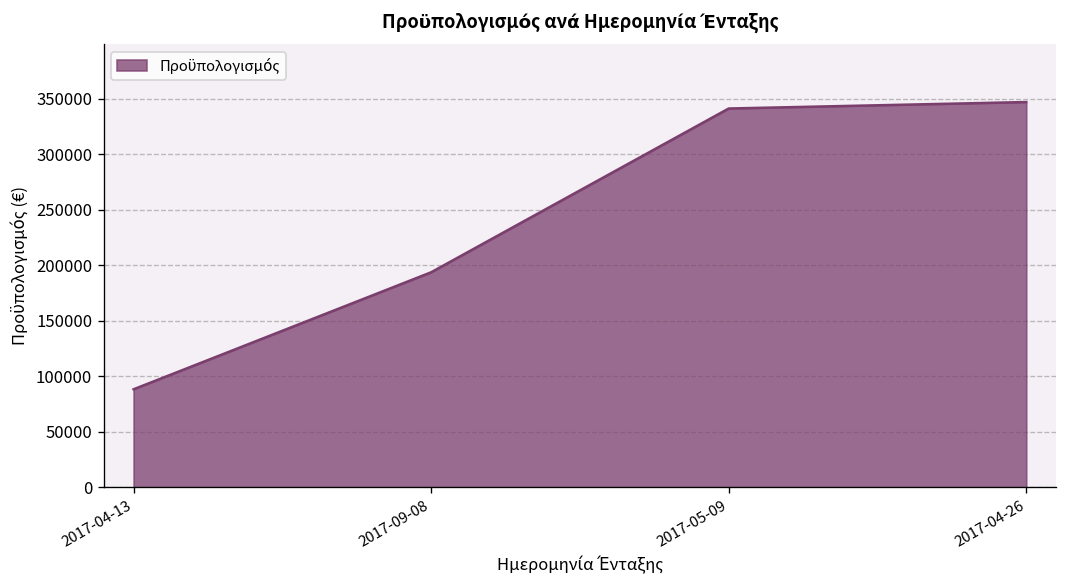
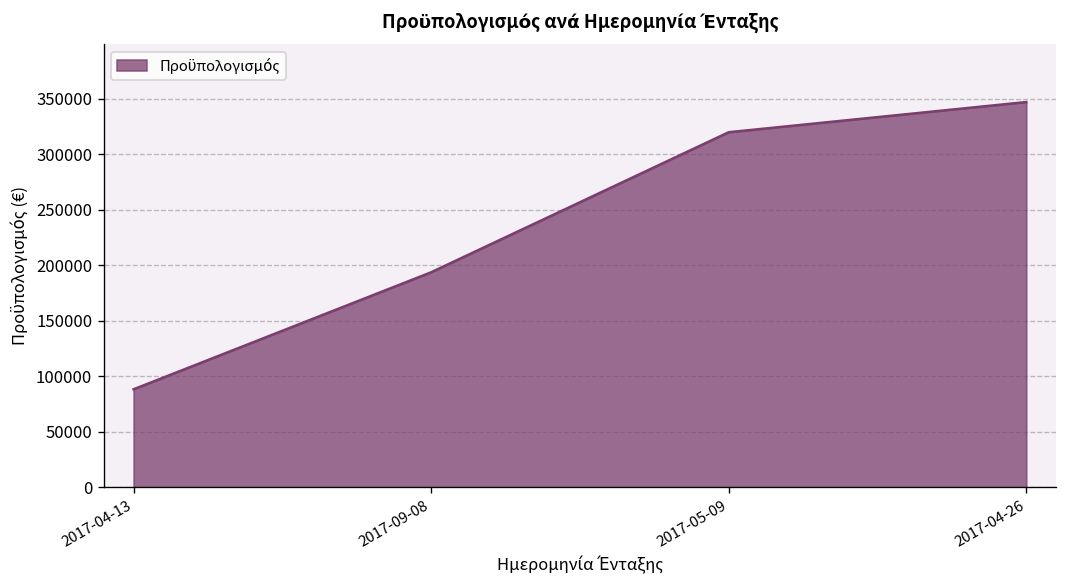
2017-05-09: 340000 -> 320000
